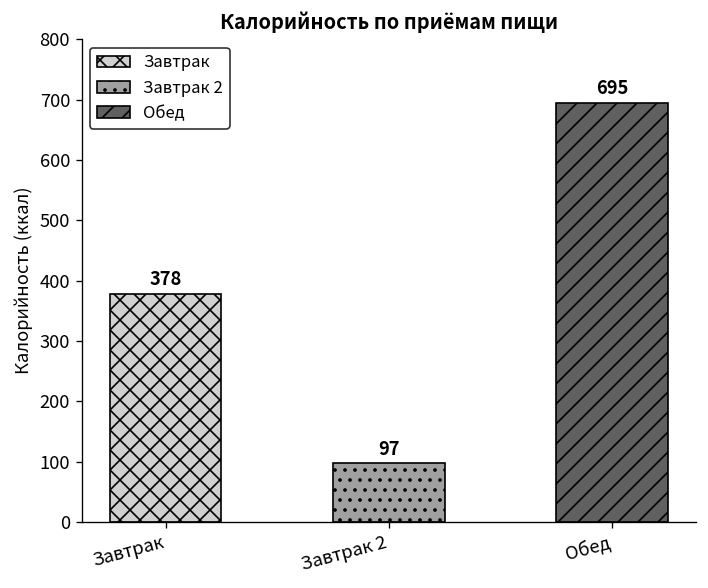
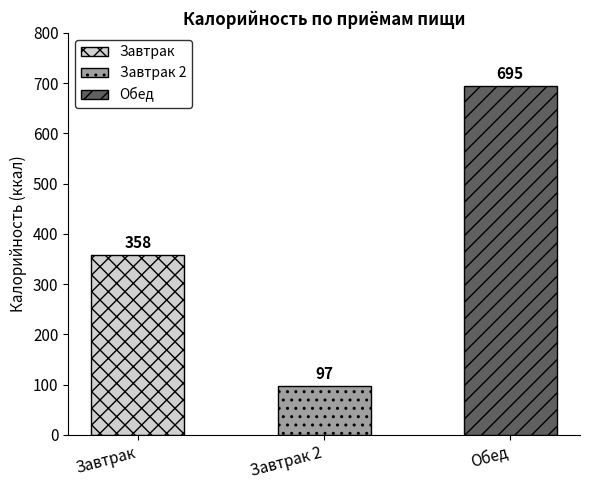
Завтрак: 378 -> 358
